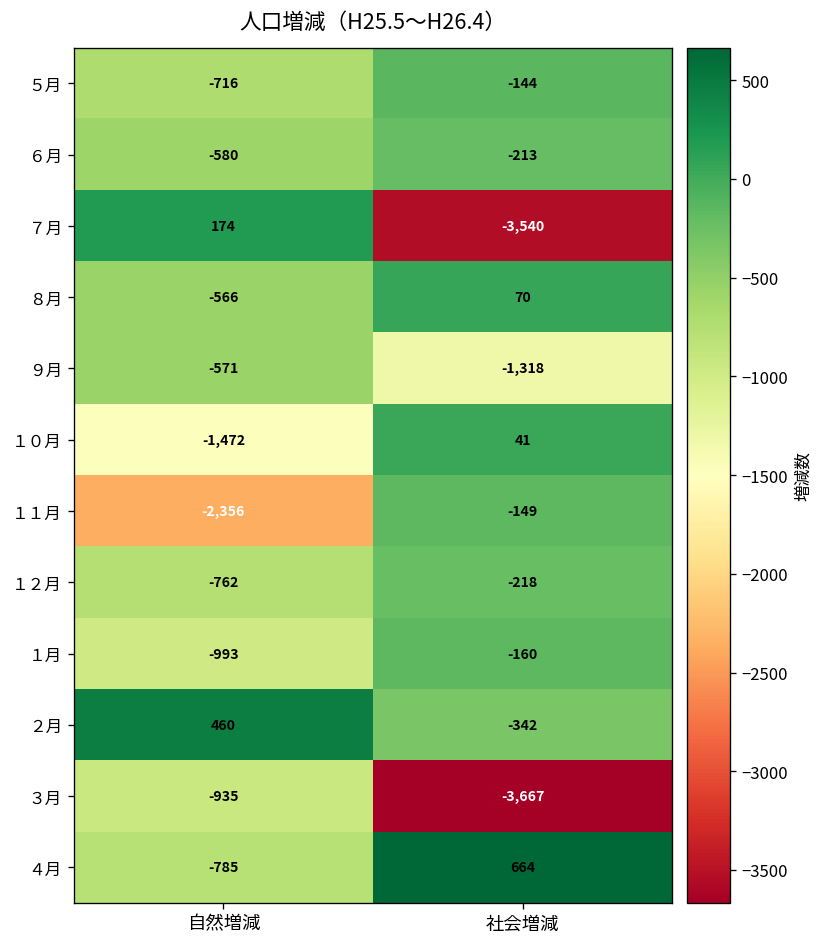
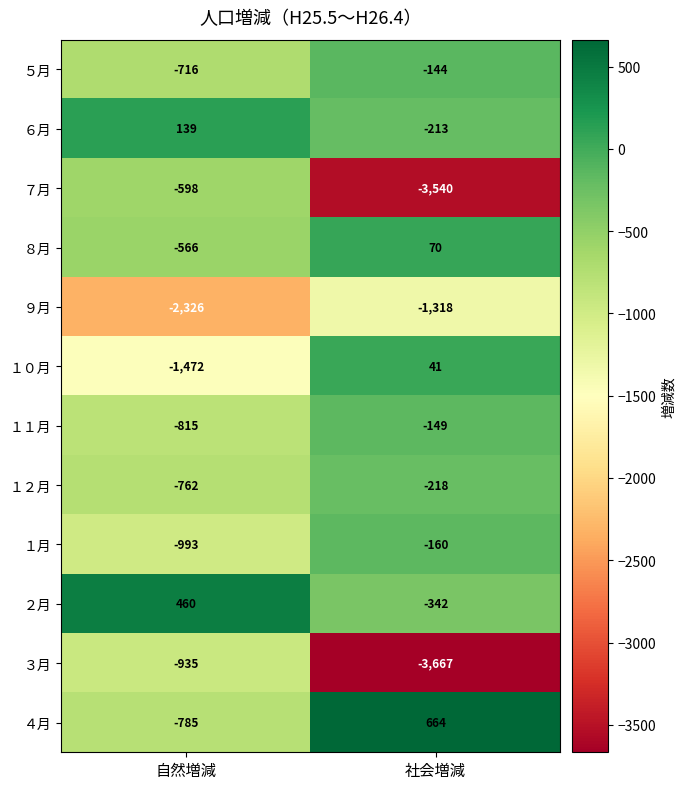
６月, 自然増減: -580 -> 139
７月, 自然増減: 174 -> -598
９月, 自然増減: -571 -> -2,326
１１月, 自然増減: -2,356 -> -815
